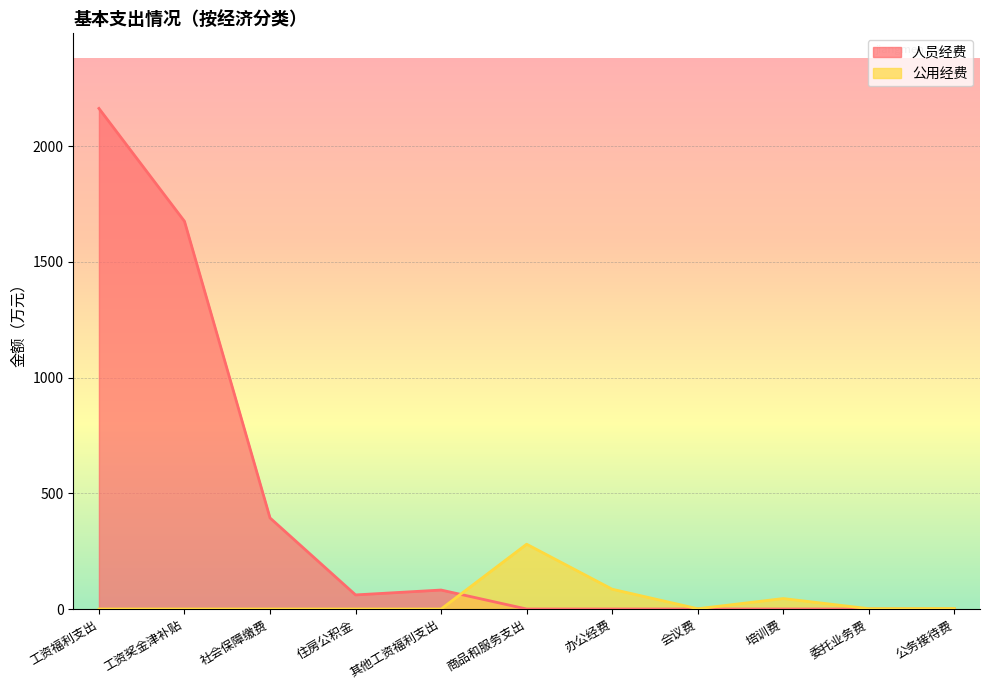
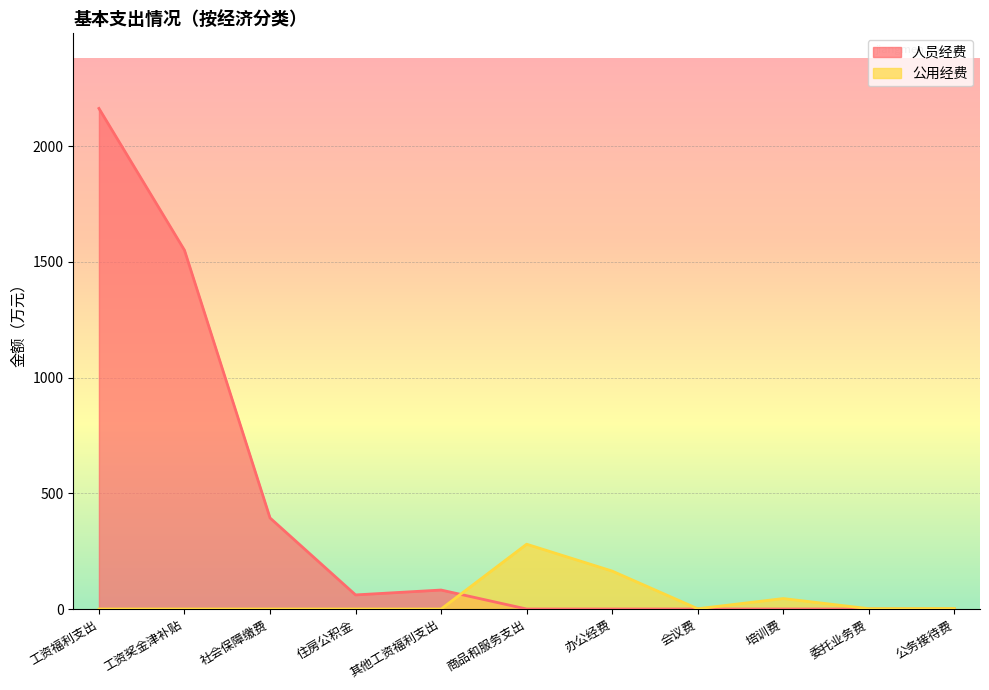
人员经费, 工资奖金津补贴: 1670 -> 1550
公用经费, 办公经费: 90 -> 160
